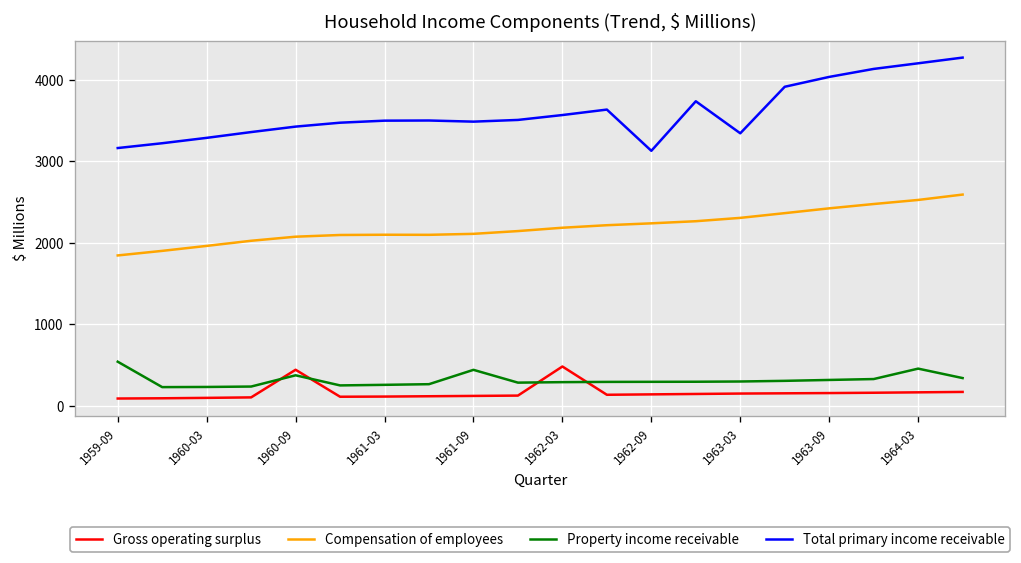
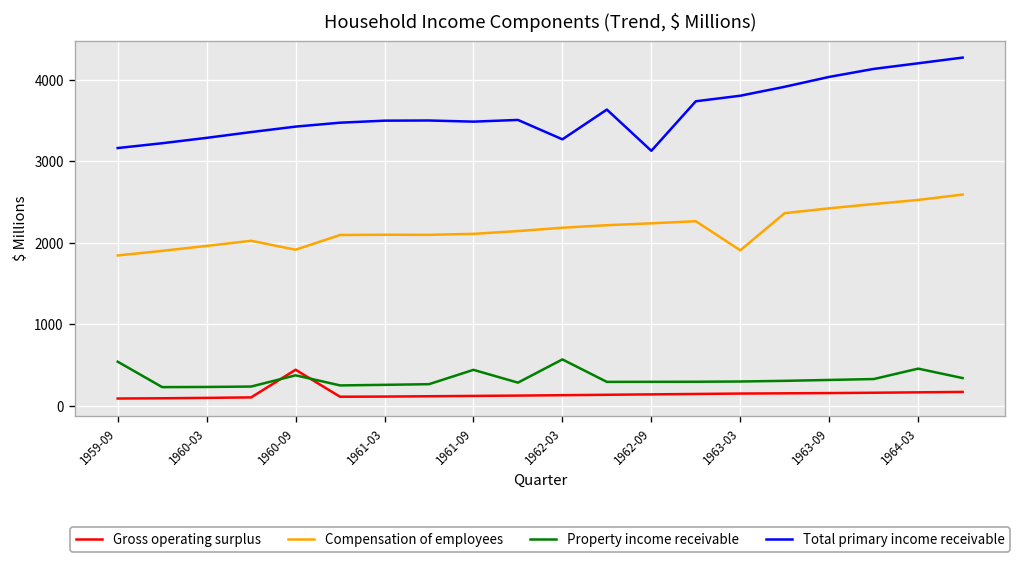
Compensation of employees, 1960-09: 2100 -> 1900
Gross operating surplus, 1962-03: 500 -> 100
Property income receivable, 1962-03: 300 -> 600
Total primary income receivable, 1962-03: 3600 -> 3300
Compensation of employees, 1963-03: 2300 -> 1900
Total primary income receivable, 1963-03: 3300 -> 3800
